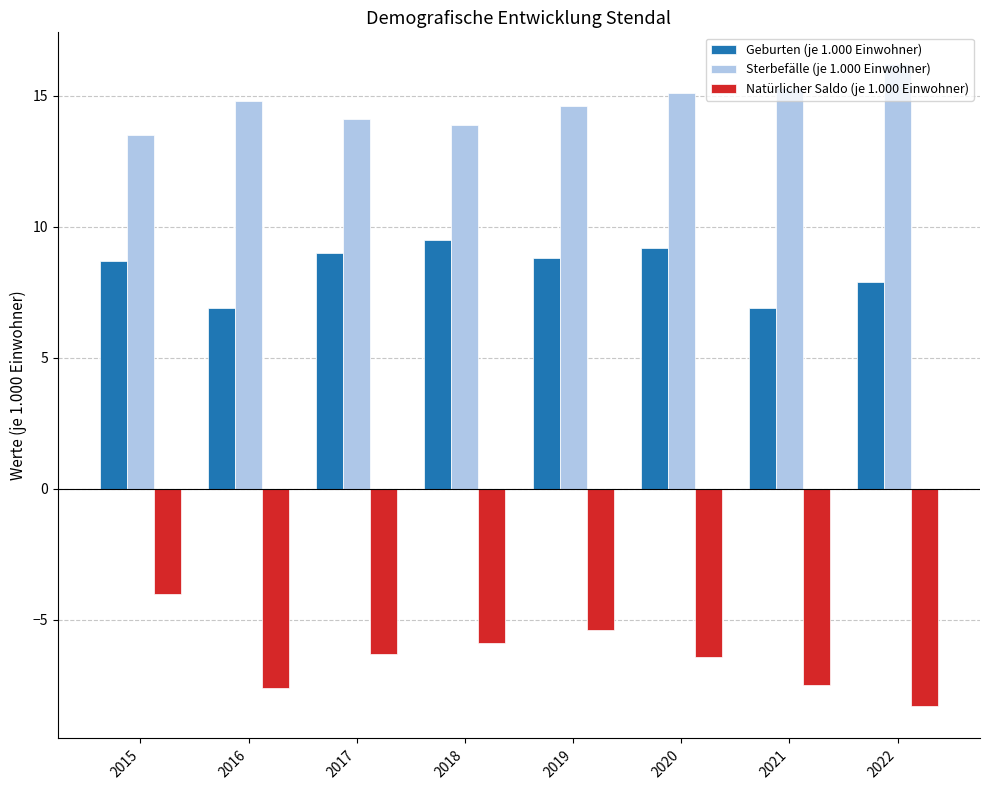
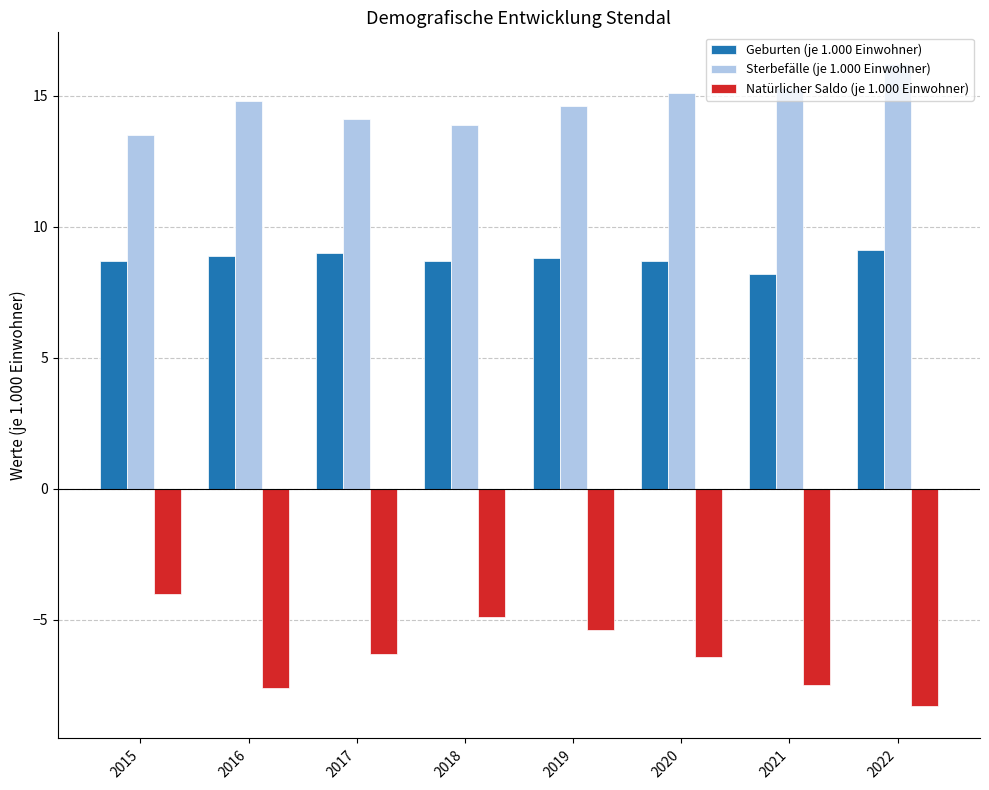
Geburten (je 1.000 Einwohner), 2016: 6.9 -> 8.9
Geburten (je 1.000 Einwohner), 2018: 9.5 -> 8.7
Natürlicher Saldo (je 1.000 Einwohner), 2018: -5.9 -> -4.9
Geburten (je 1.000 Einwohner), 2020: 9.2 -> 8.7
Geburten (je 1.000 Einwohner), 2021: 6.9 -> 8.2
Geburten (je 1.000 Einwohner), 2022: 7.9 -> 9.1
